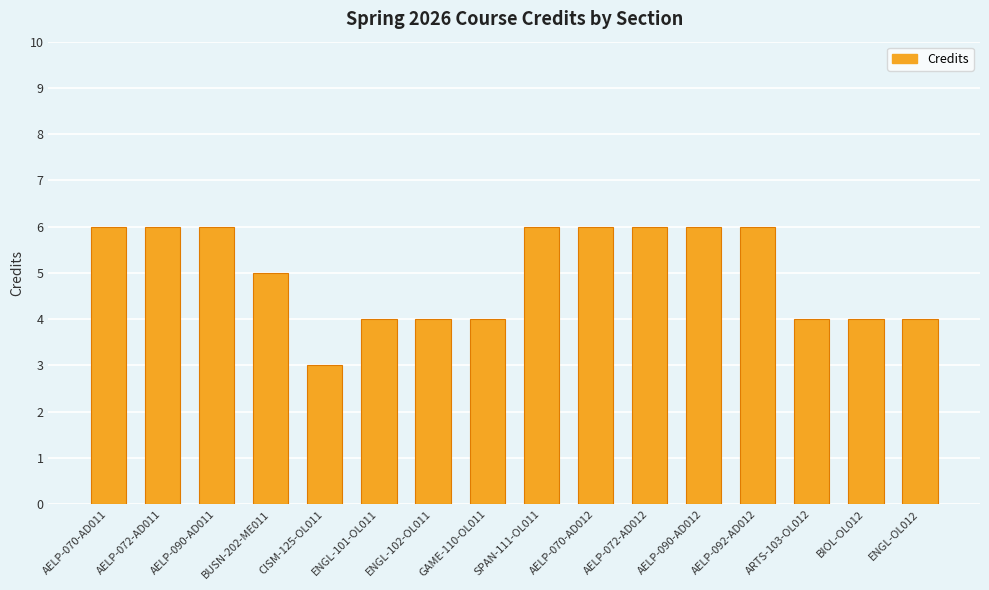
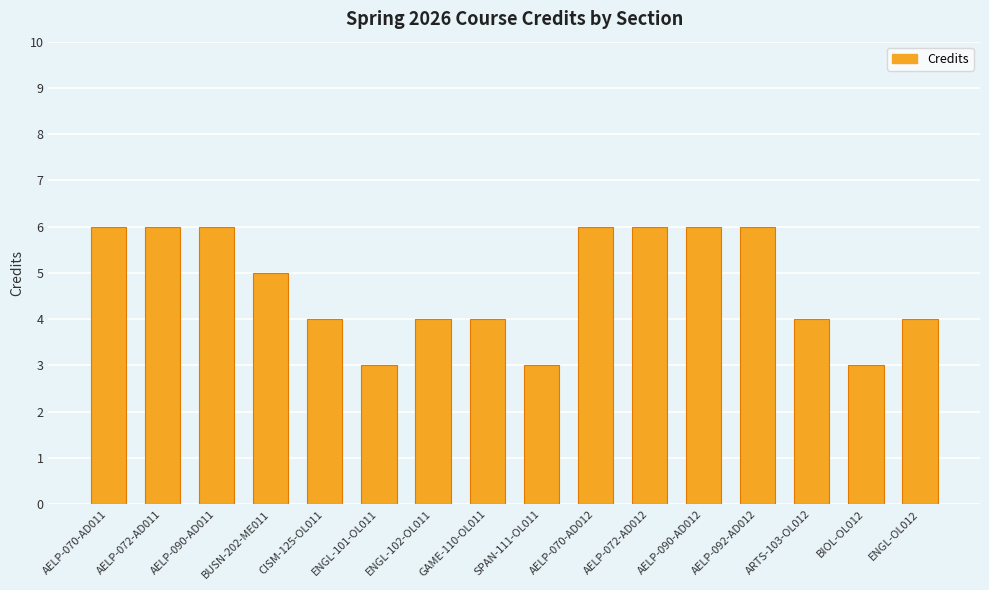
CISM-125-OL011: 3 -> 4
ENGL-101-OL011: 4 -> 3
SPAN-111-OL011: 6 -> 3
BIOL-OL012: 4 -> 3
